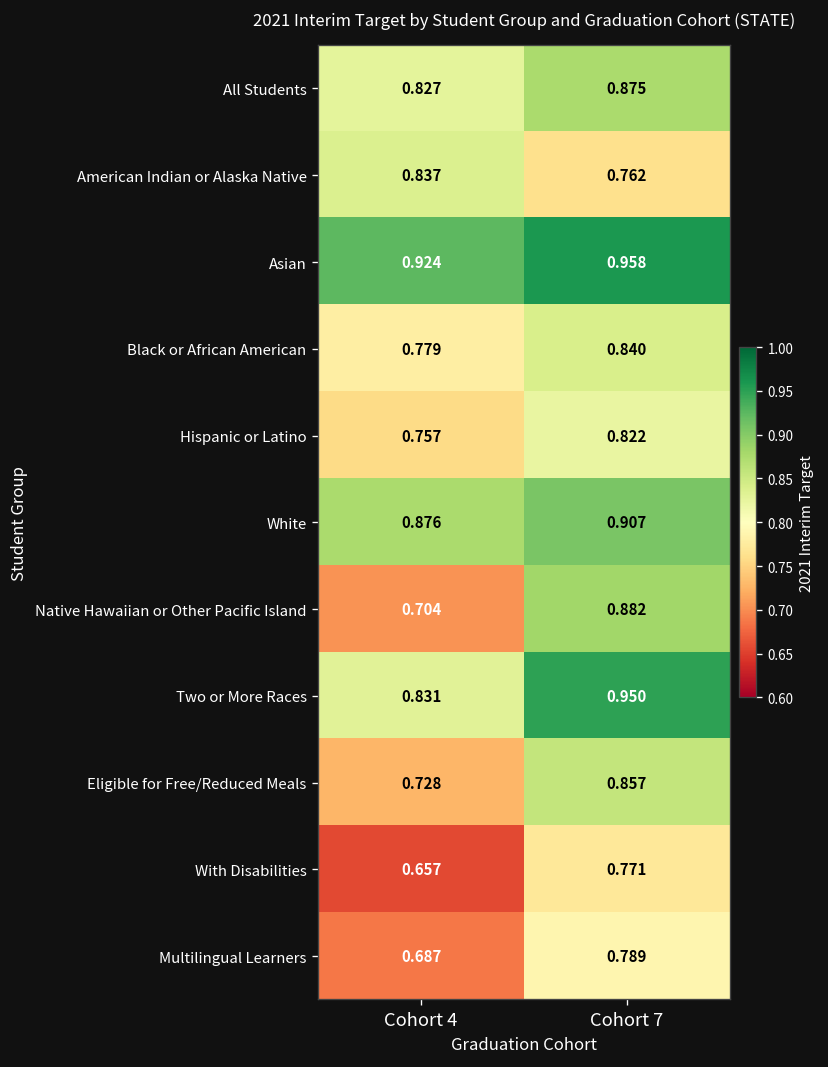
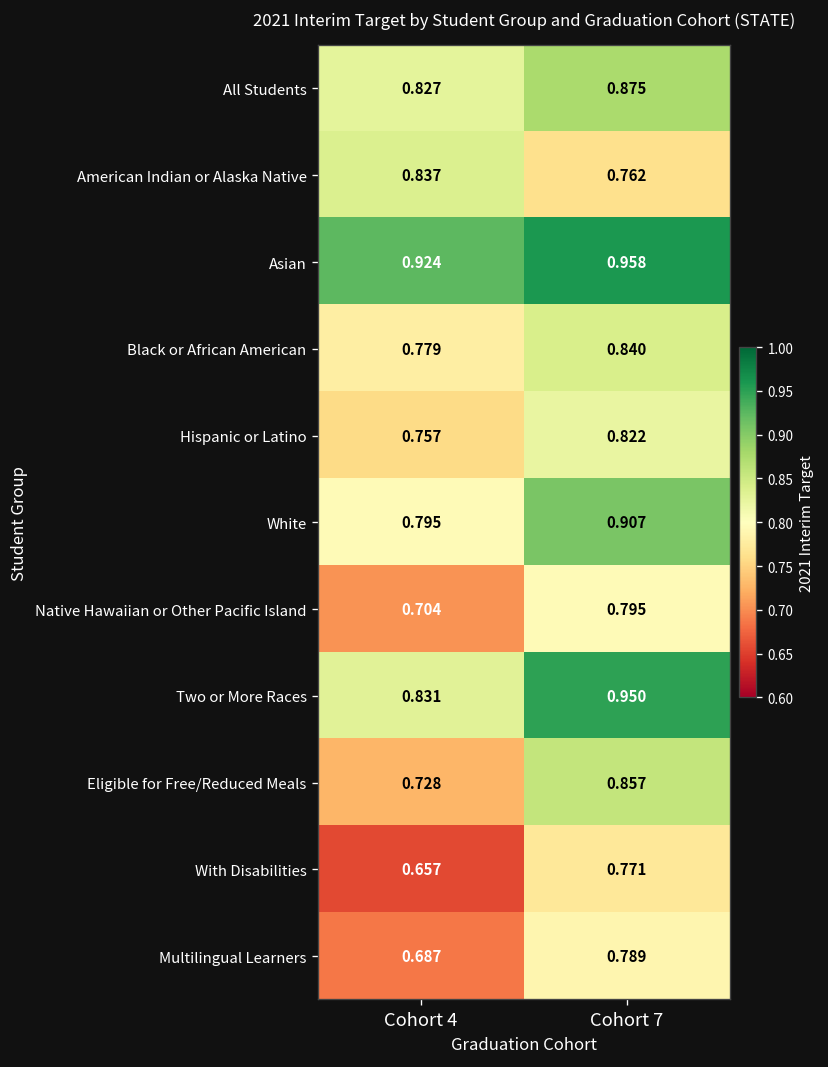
White, Cohort 4: 0.876 -> 0.795
Native Hawaiian or Other Pacific Island, Cohort 7: 0.882 -> 0.795
